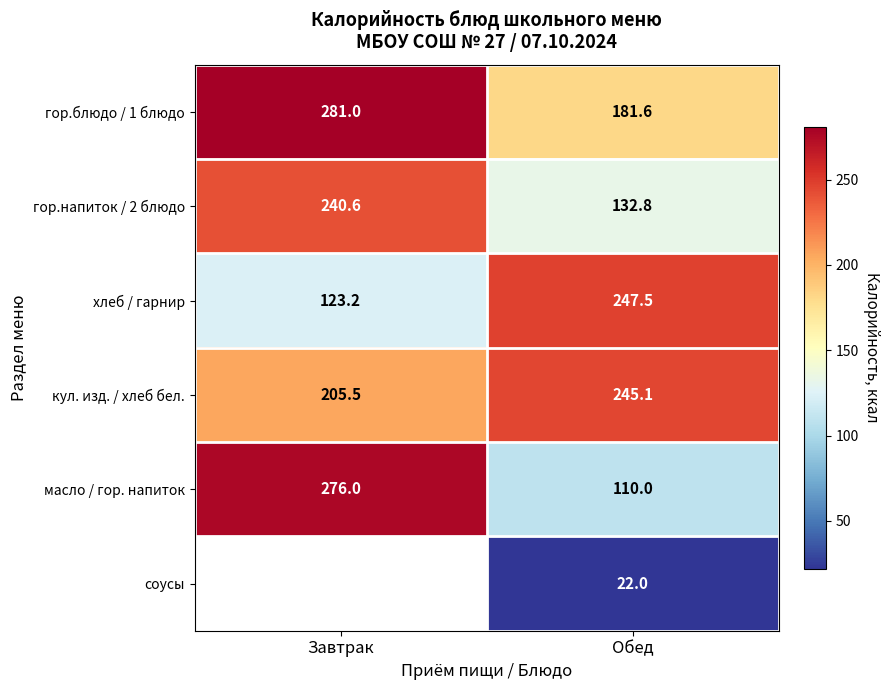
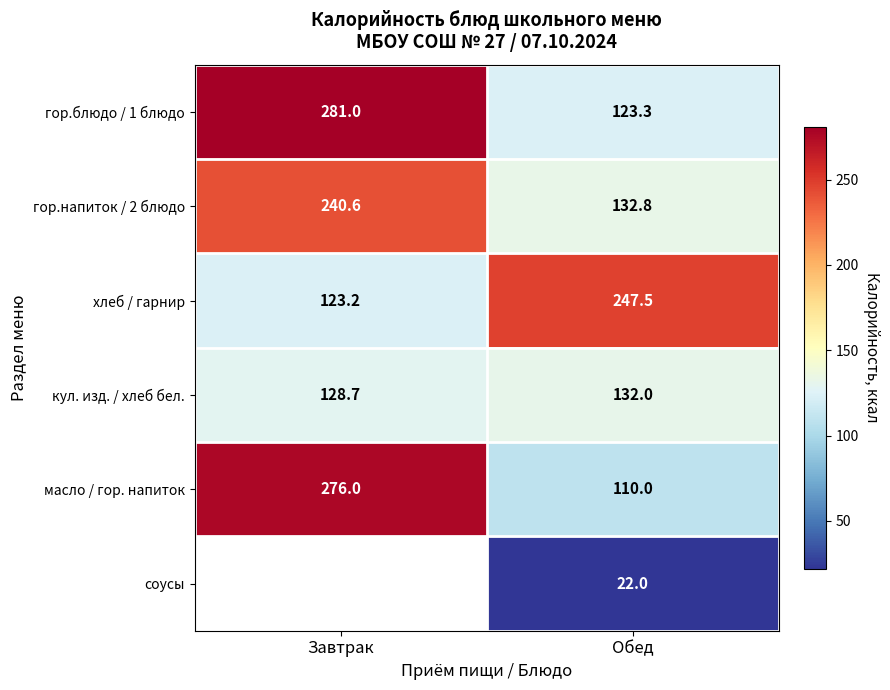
гор.блюдо / 1 блюдо, Обед: 181.6 -> 123.3
кул. изд. / хлеб бел., Завтрак: 205.5 -> 128.7
кул. изд. / хлеб бел., Обед: 245.1 -> 132.0
